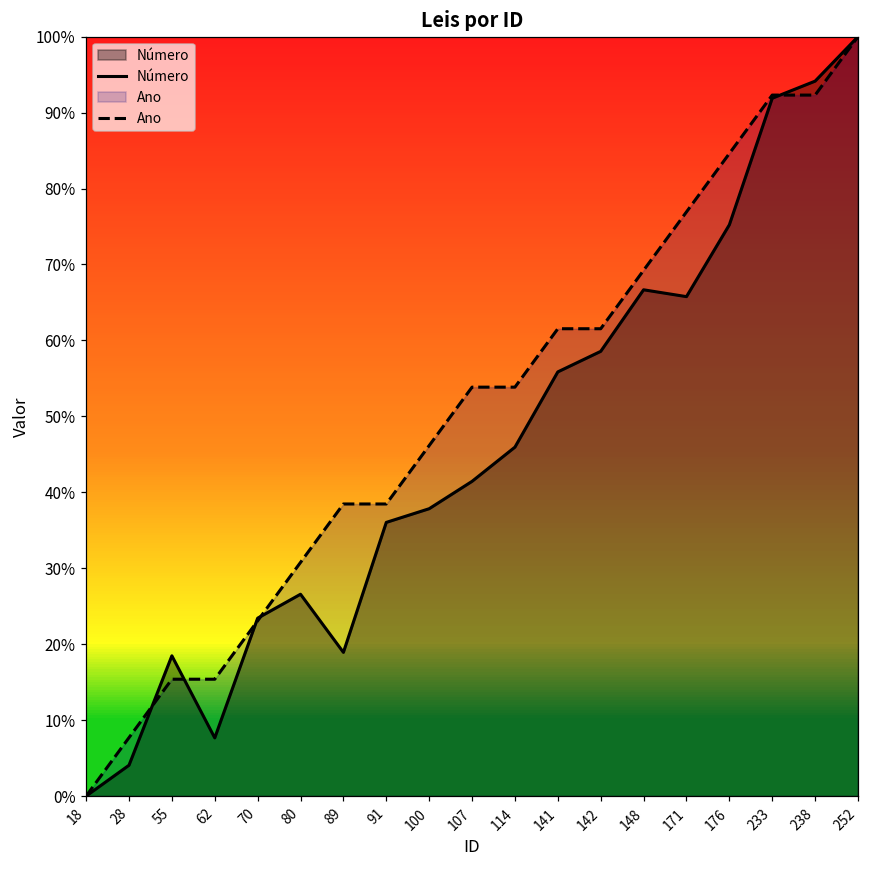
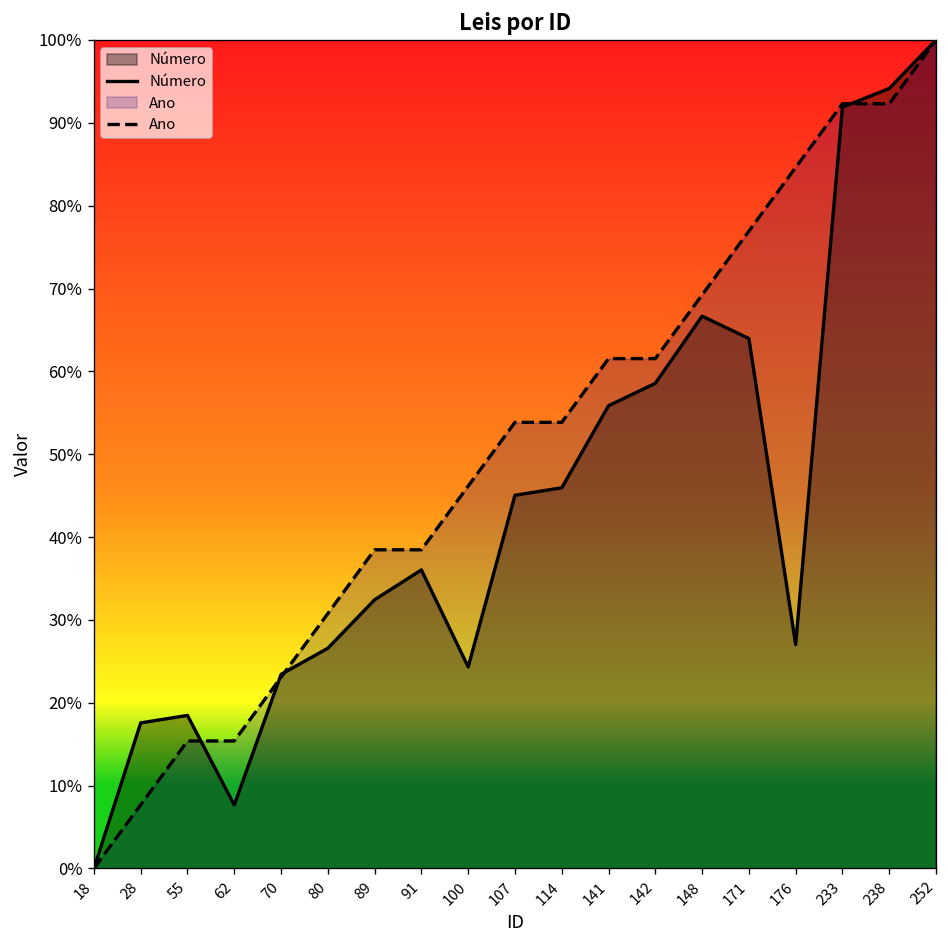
Número, 28: 4% -> 18%
Número, 89: 19% -> 32%
Número, 100: 38% -> 24%
Número, 107: 41% -> 45%
Número, 171: 66% -> 64%
Número, 176: 75% -> 27%
